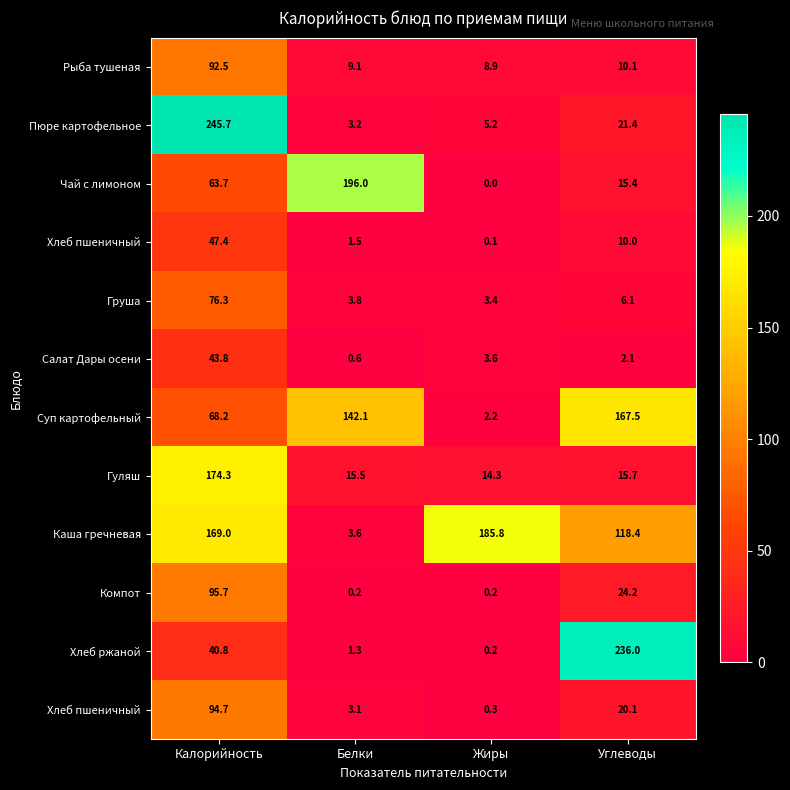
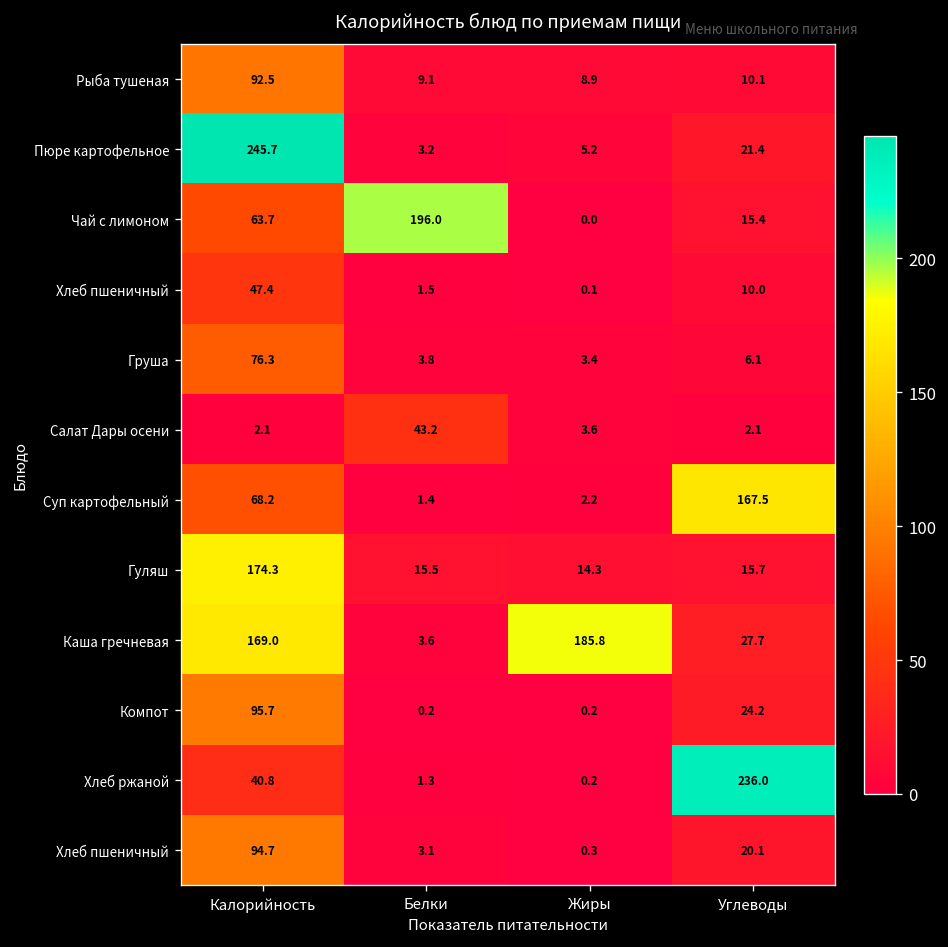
Салат Дары осени, Калорийность: 43.8 -> 2.1
Салат Дары осени, Белки: 0.6 -> 43.2
Суп картофельный, Белки: 142.1 -> 1.4
Каша гречневая, Углеводы: 118.4 -> 27.7
